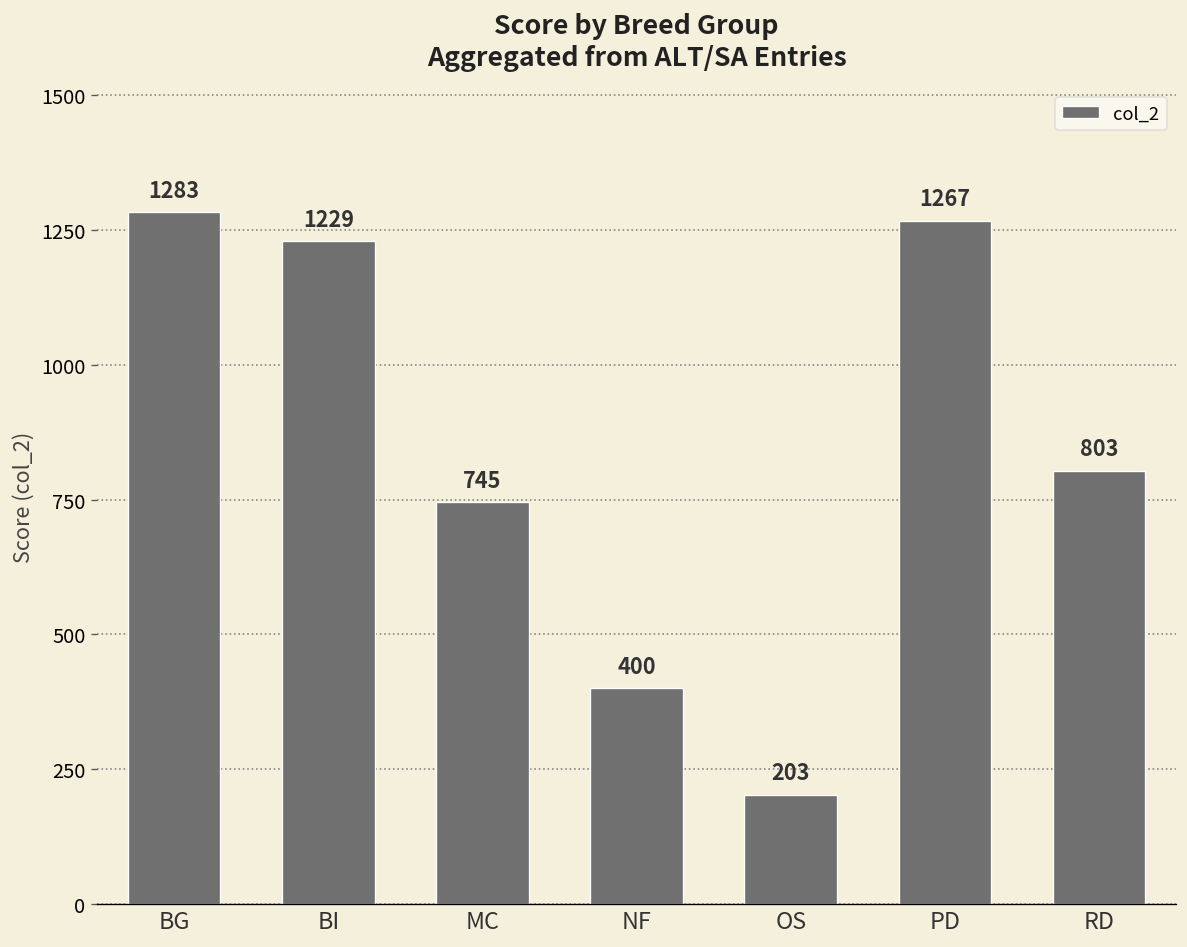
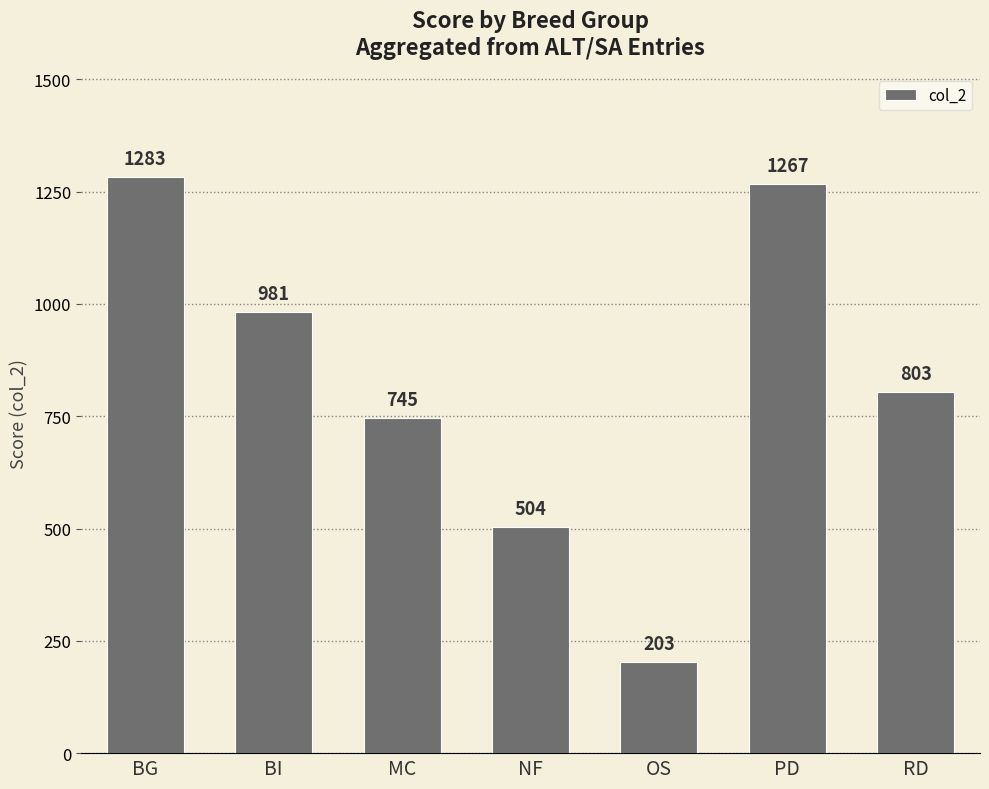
BI: 1229 -> 981
NF: 400 -> 504
